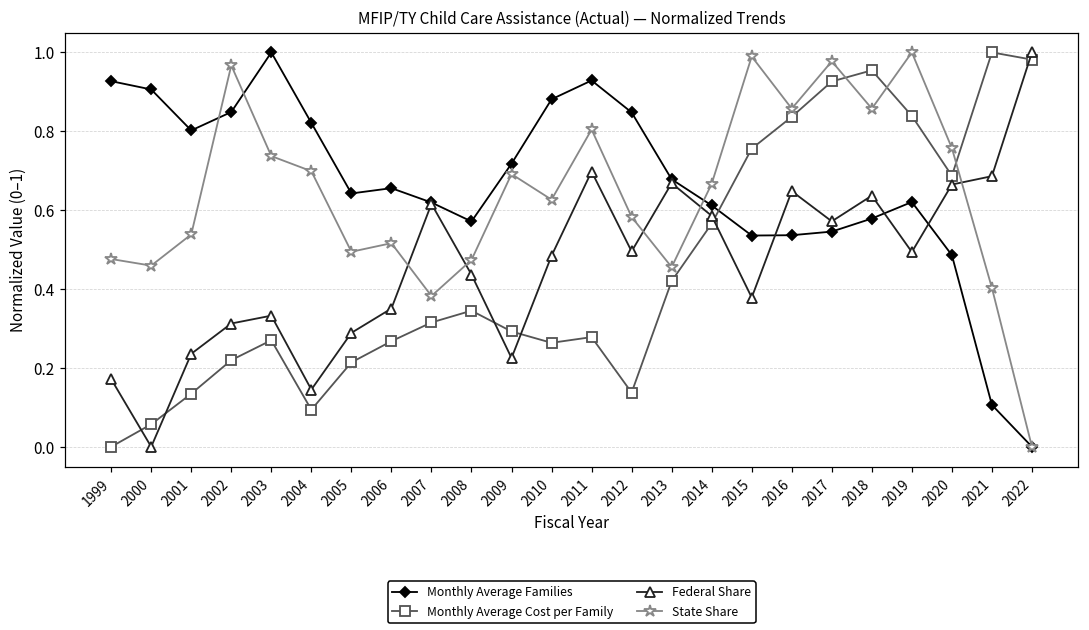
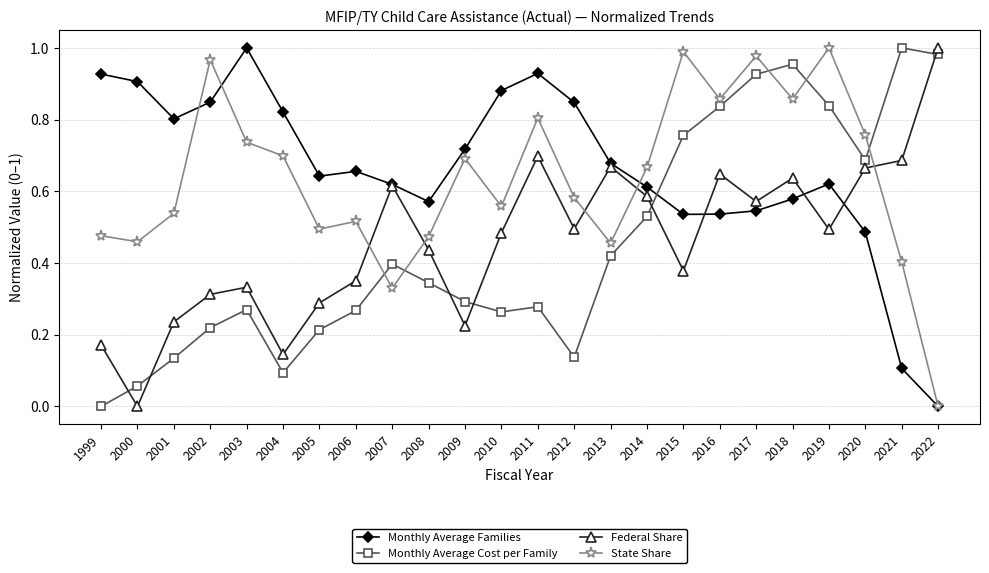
Monthly Average Cost per Family, 2007: 0.32 -> 0.40
State Share, 2007: 0.38 -> 0.33
State Share, 2010: 0.63 -> 0.56
Monthly Average Cost per Family, 2014: 0.57 -> 0.53
